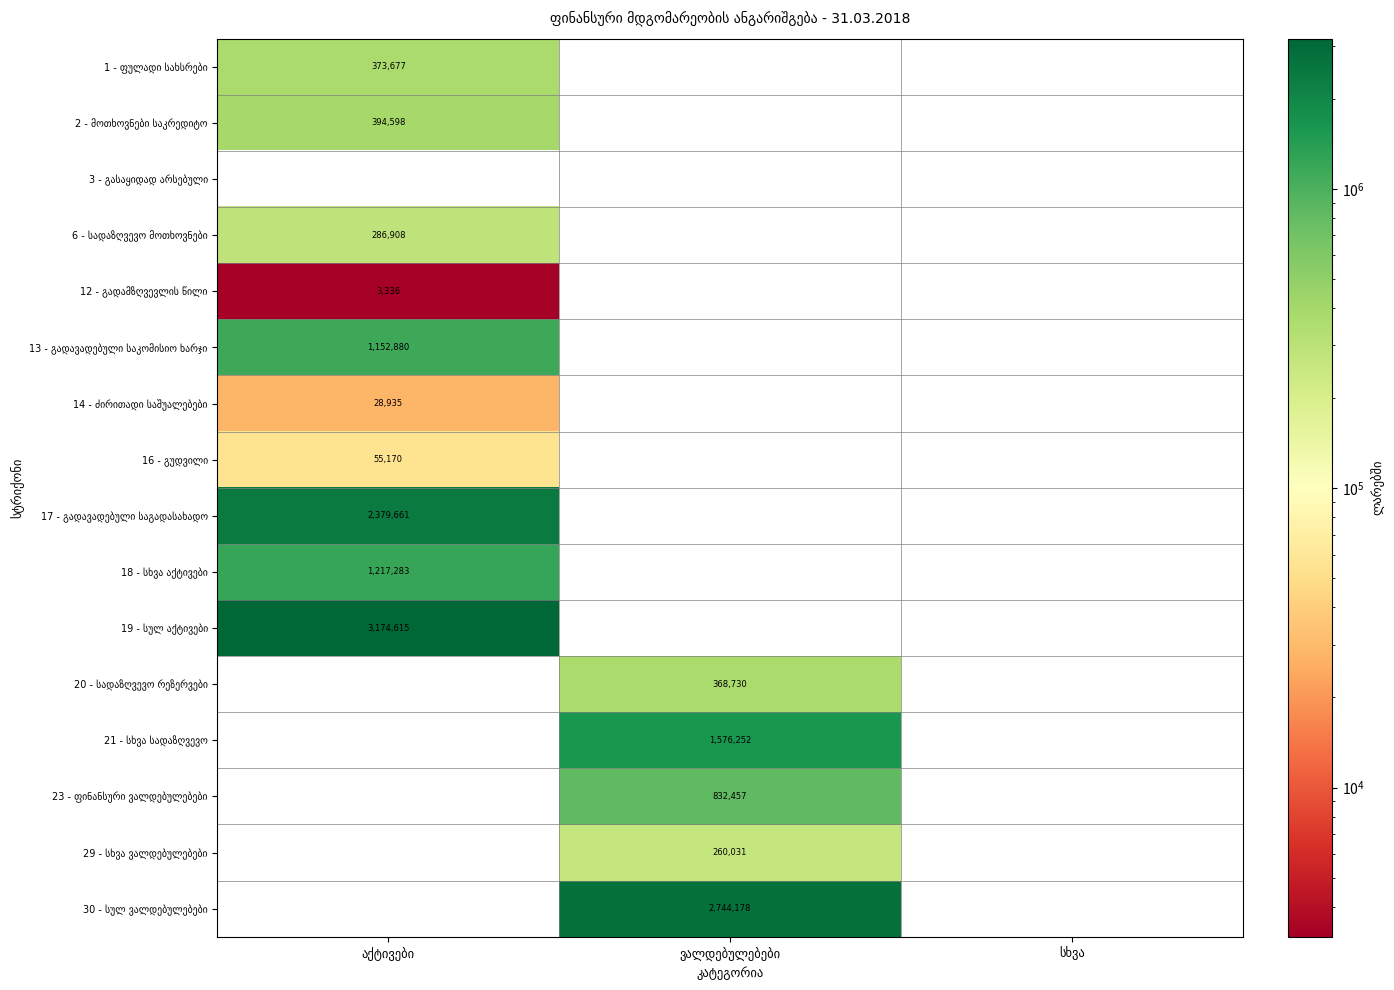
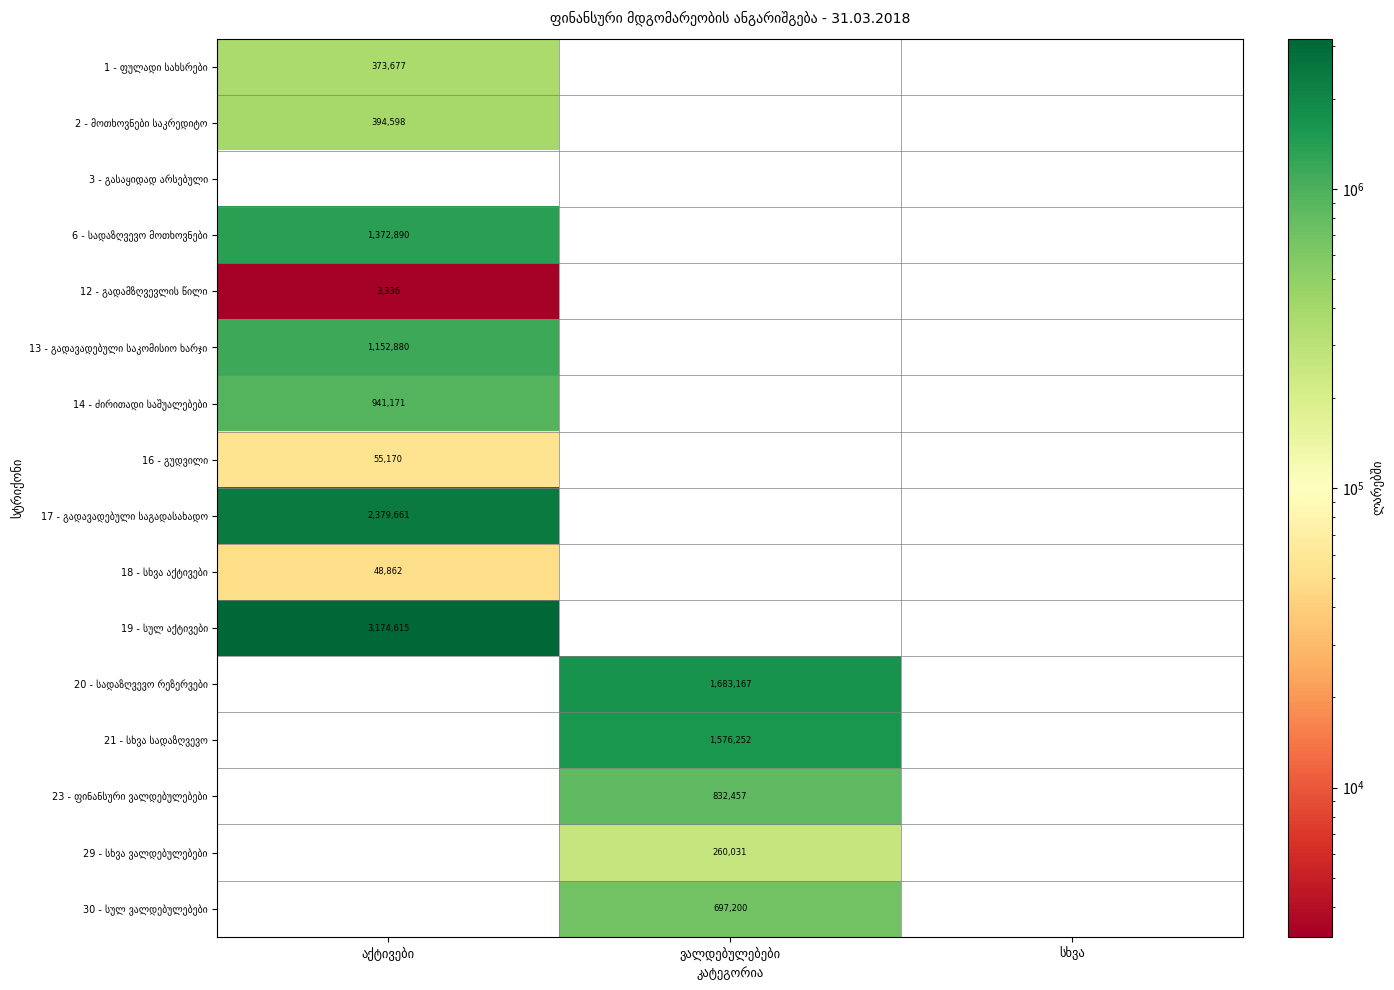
6 - სადაზღვევო მოთხოვნები, აქტივები: 286,908 -> 1,372,890
14 - ძირითადი საშუალებები, აქტივები: 28,935 -> 941,171
18 - სხვა აქტივები, აქტივები: 1,217,283 -> 48,862
20 - სადაზღვევო რეზერვები, ვალდებულებები: 368,730 -> 1,683,167
30 - სულ ვალდებულებები, ვალდებულებები: 2,744,178 -> 697,200
